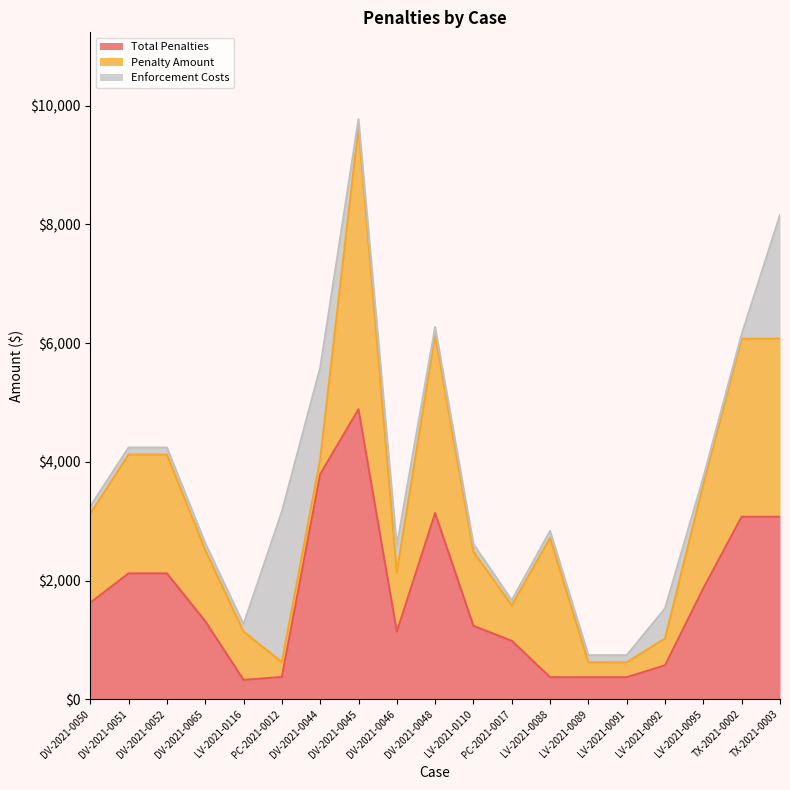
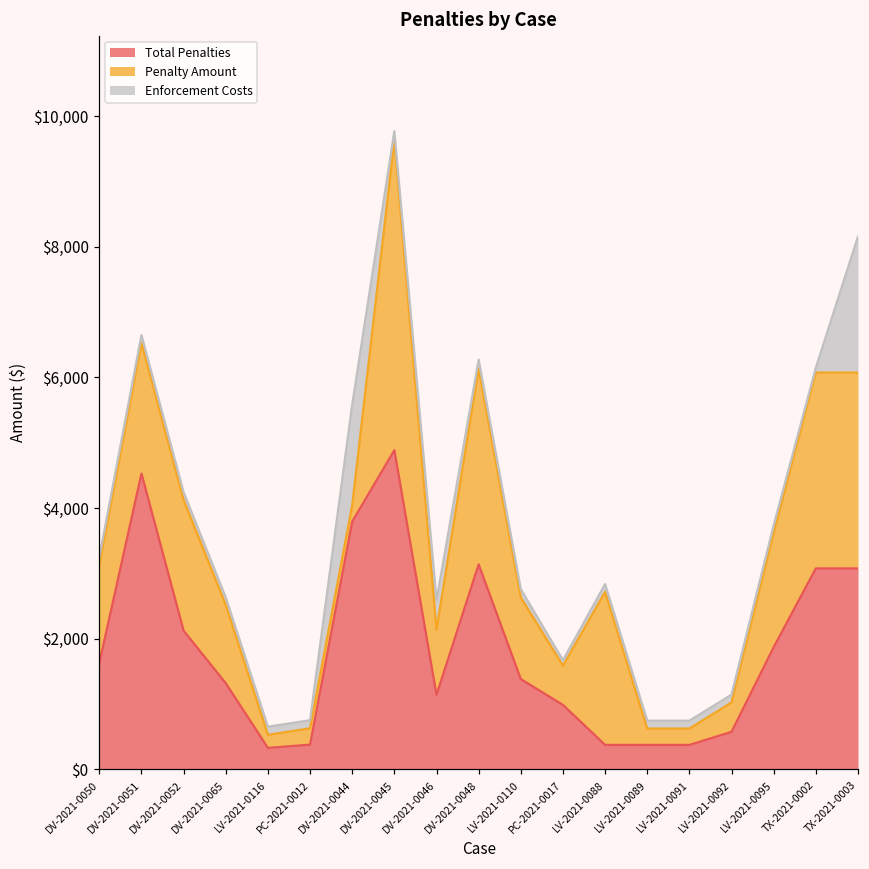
Total Penalties, DV-2021-0051: $2,100 -> $4,500
Penalty Amount, LV-2021-0116: $800 -> $200
Enforcement Costs, PC-2021-0012: $2,500 -> $100
Total Penalties, LV-2021-0110: $1,200 -> $1,400
Enforcement Costs, LV-2021-0092: $500 -> $100
